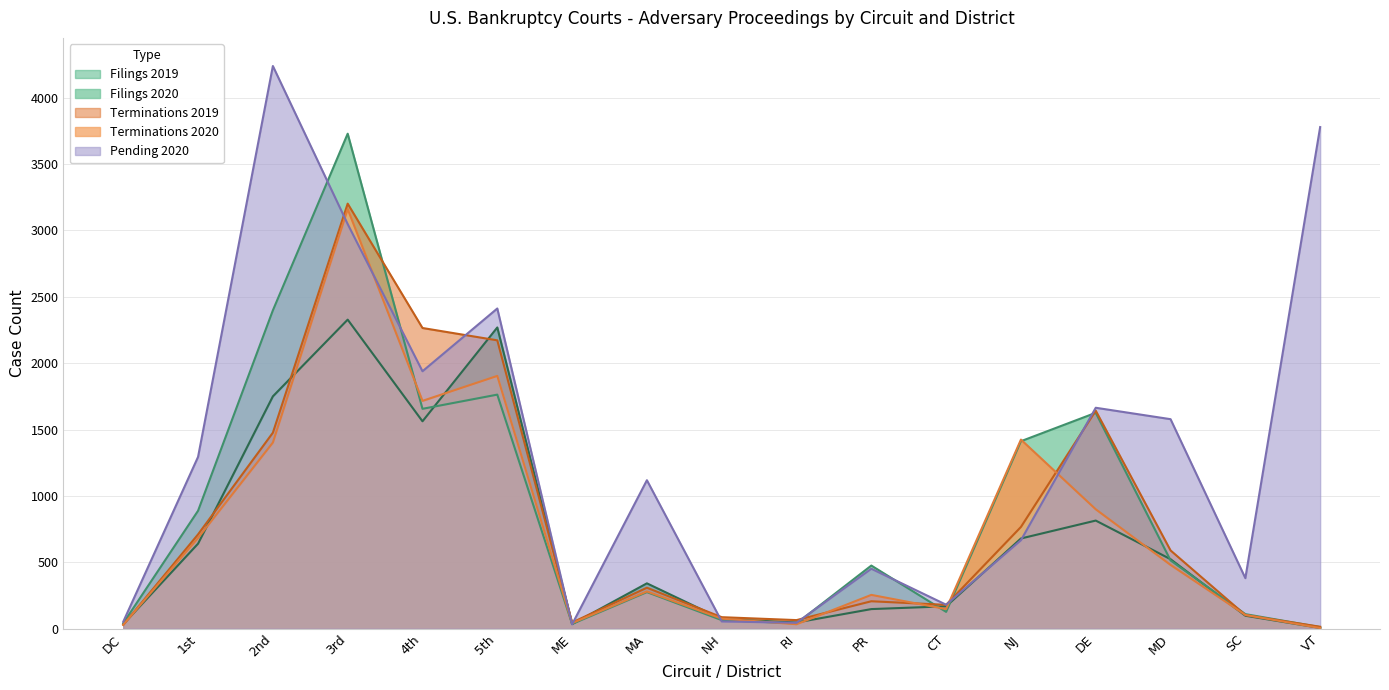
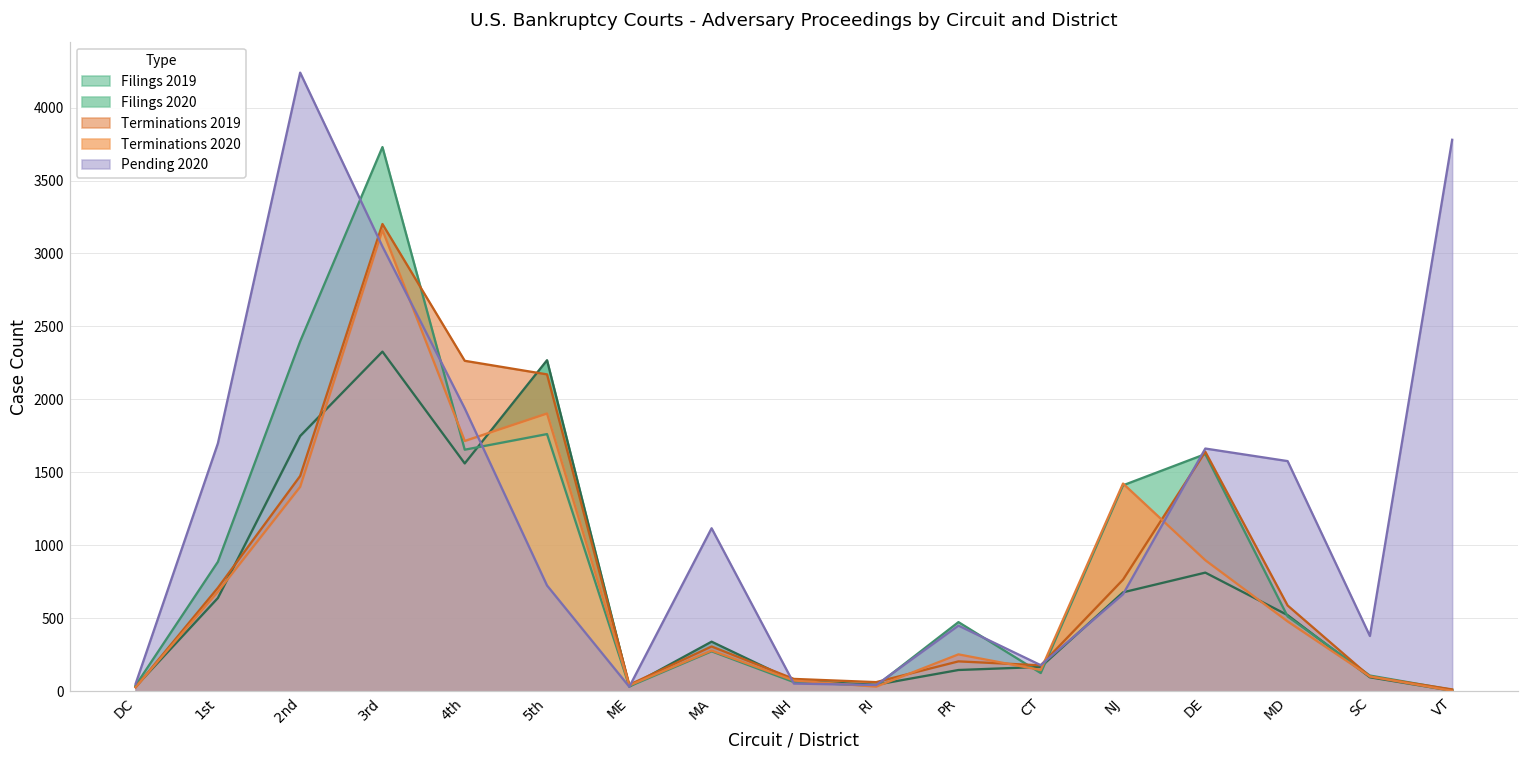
Pending 2020, 1st: 1290 -> 1700
Pending 2020, 5th: 2410 -> 730
